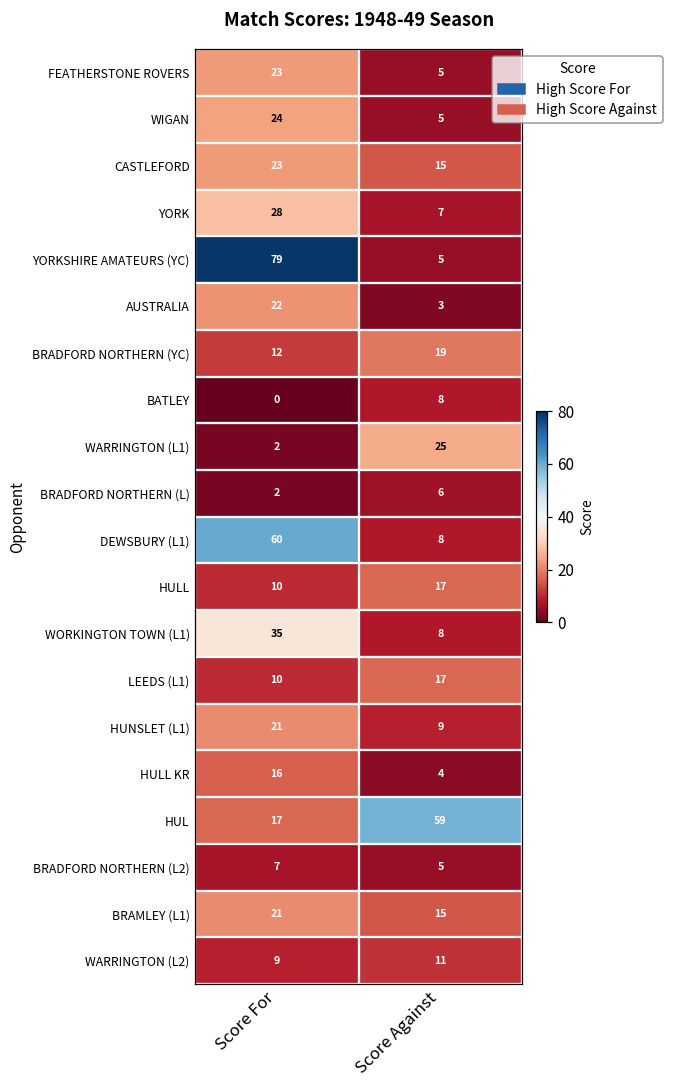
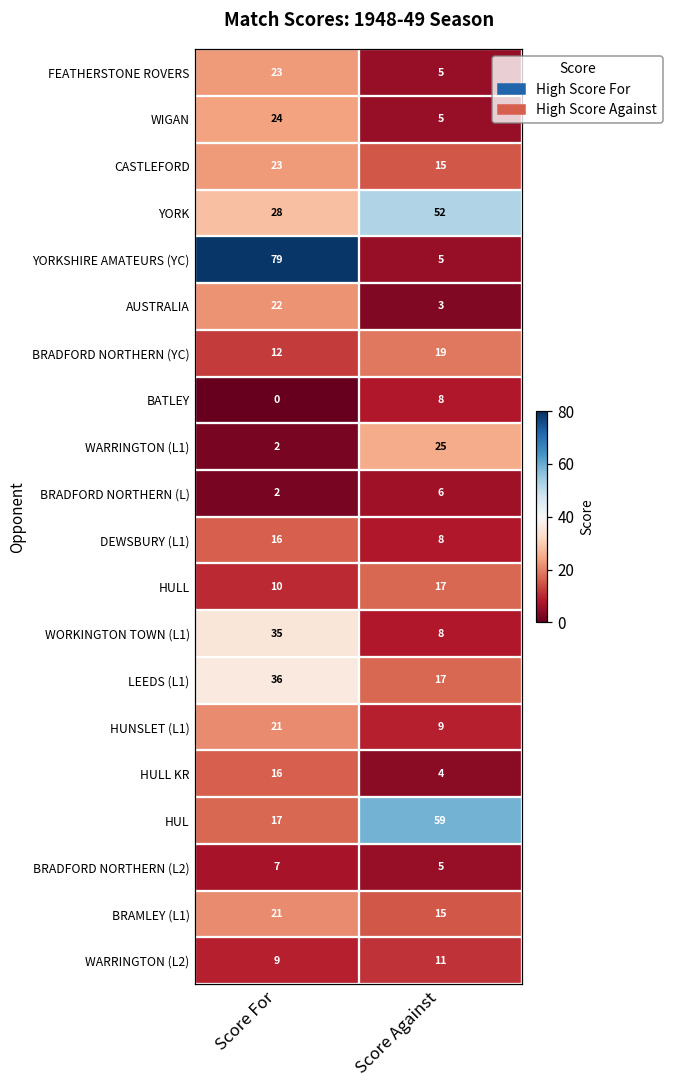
YORK, Score Against: 7 -> 52
DEWSBURY (L1), Score For: 60 -> 16
LEEDS (L1), Score For: 10 -> 36
